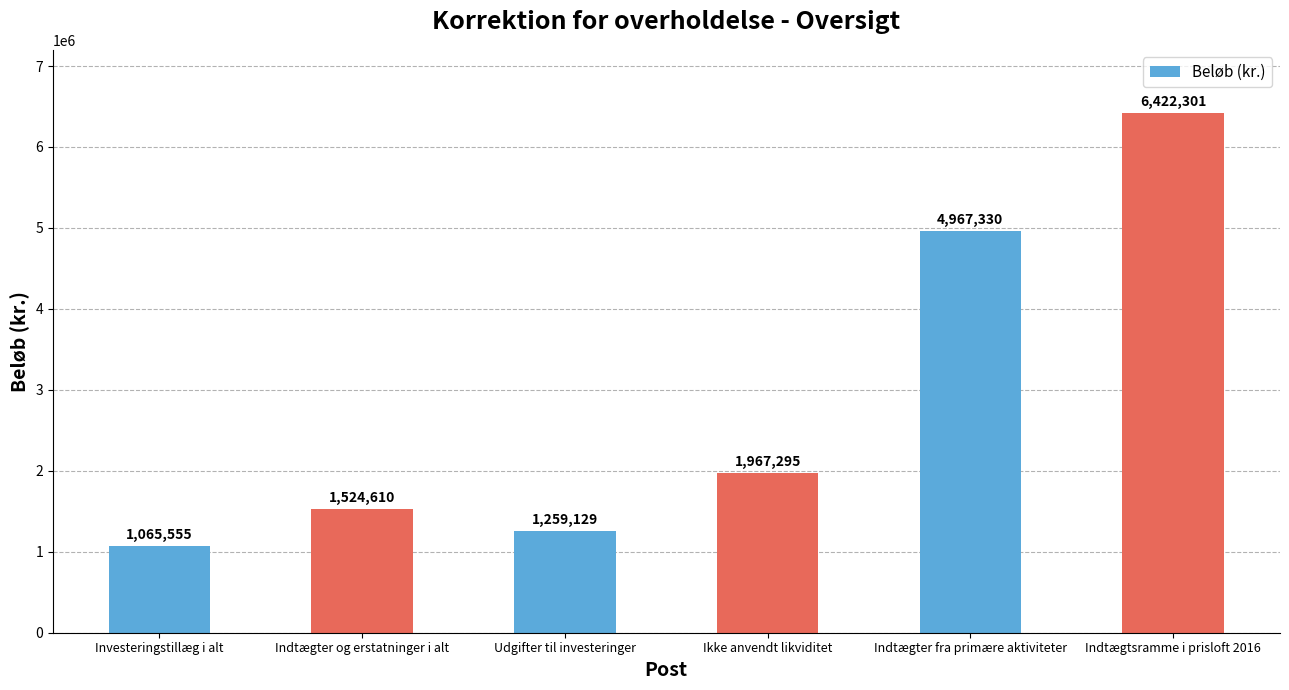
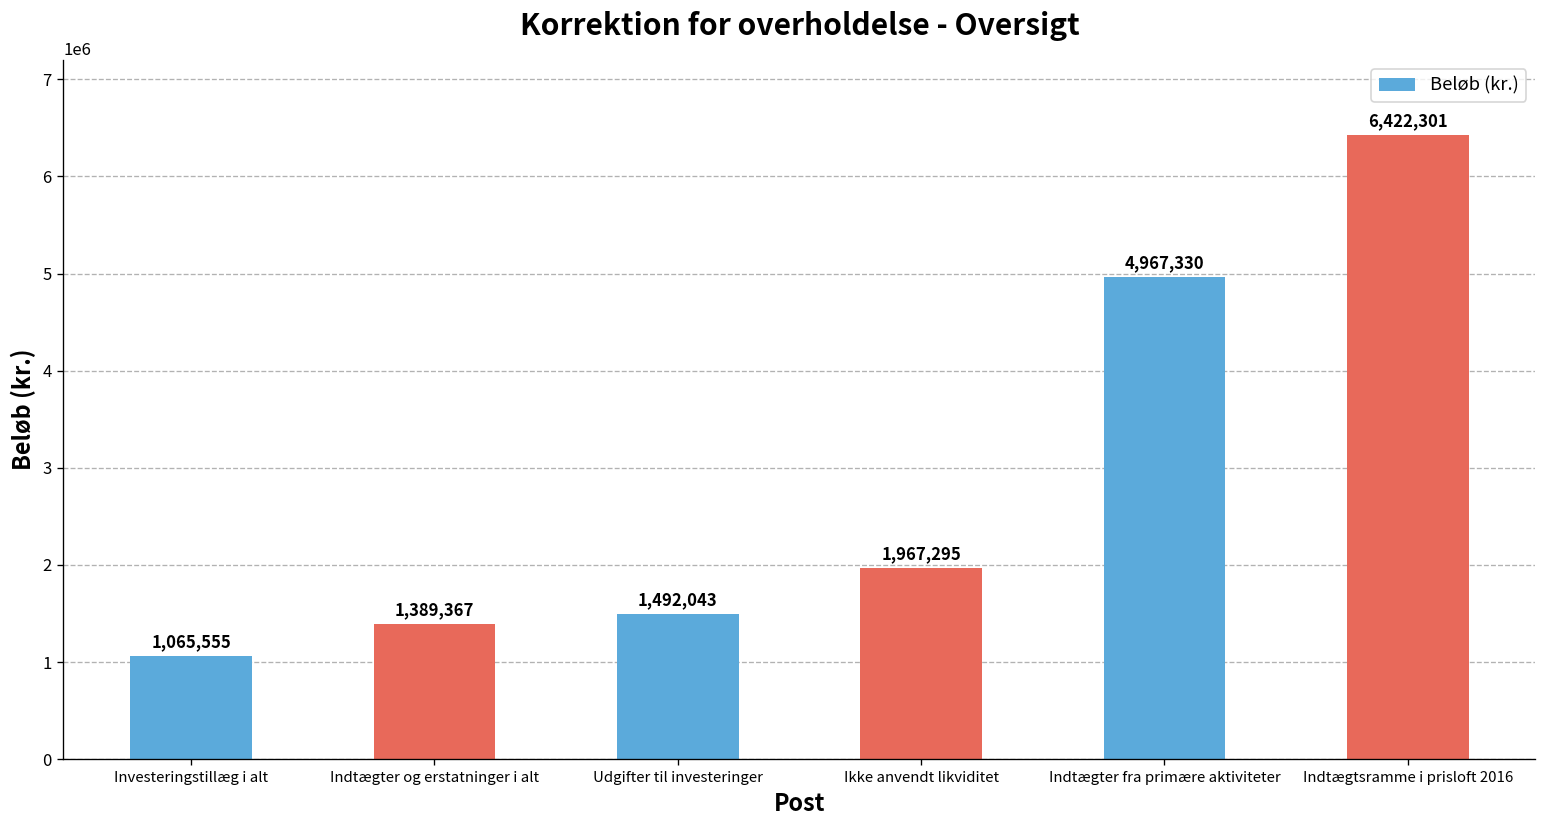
Indtægter og erstatninger i alt: 1,524,610 -> 1,389,367
Udgifter til investeringer: 1,259,129 -> 1,492,043
